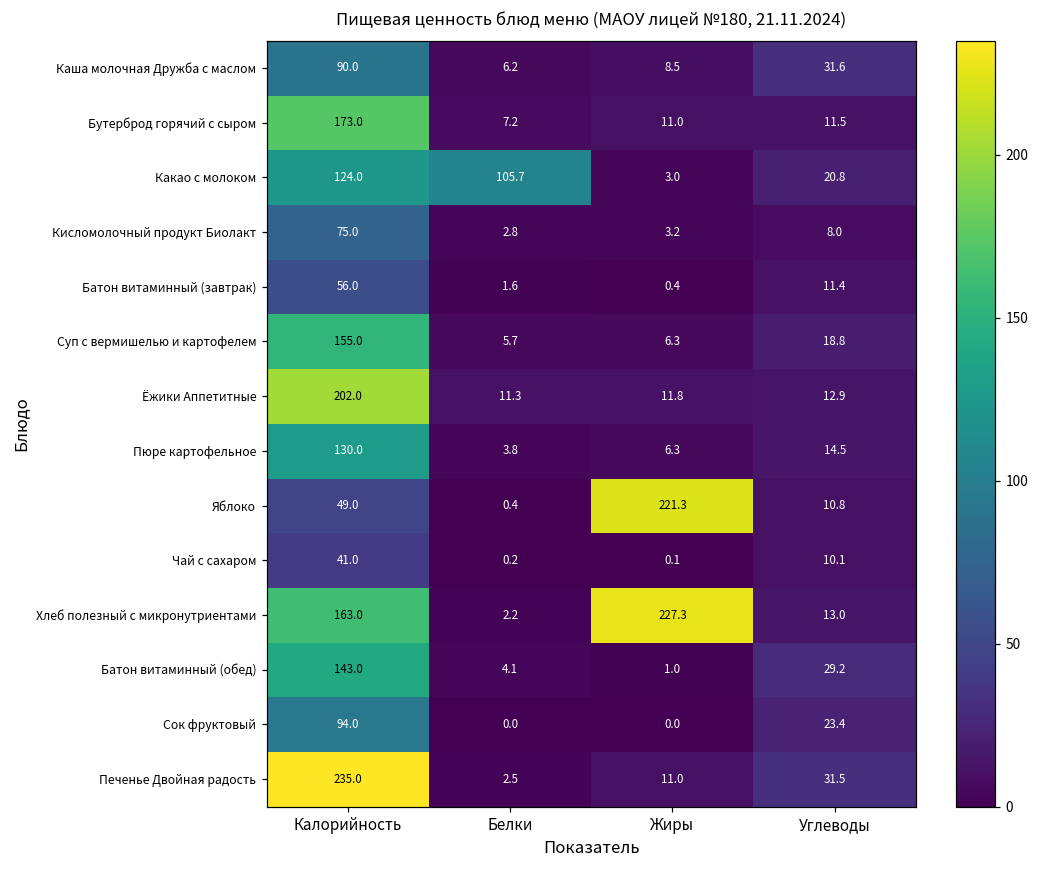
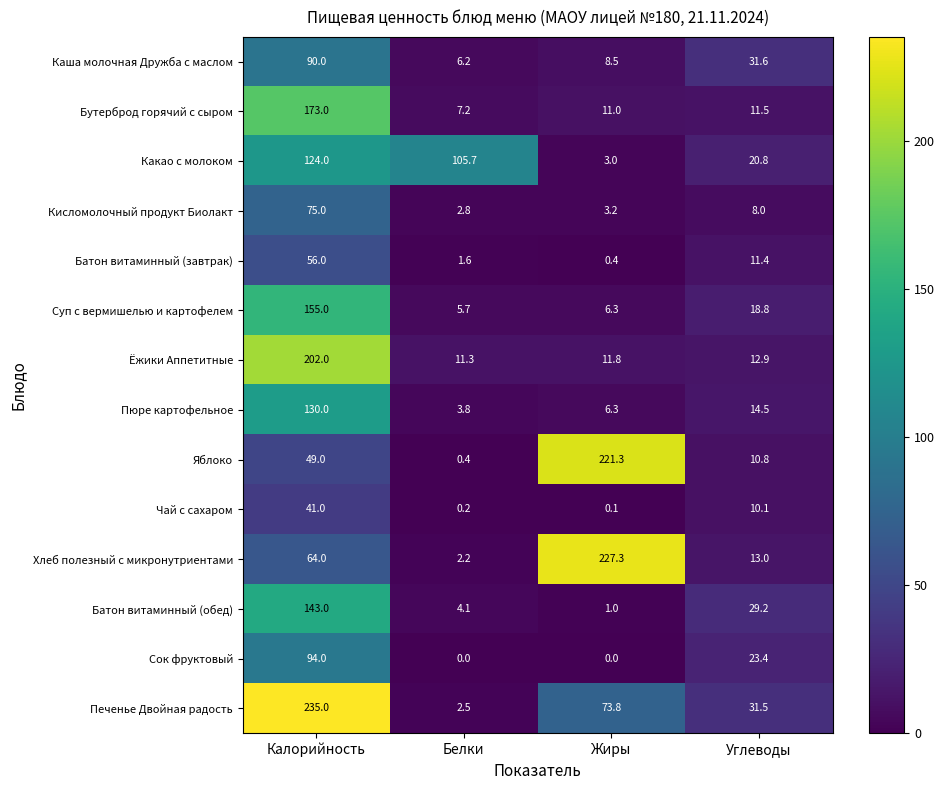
Хлеб полезный с микронутриентами, Калорийность: 163.0 -> 64.0
Печенье Двойная радость, Жиры: 11.0 -> 73.8
